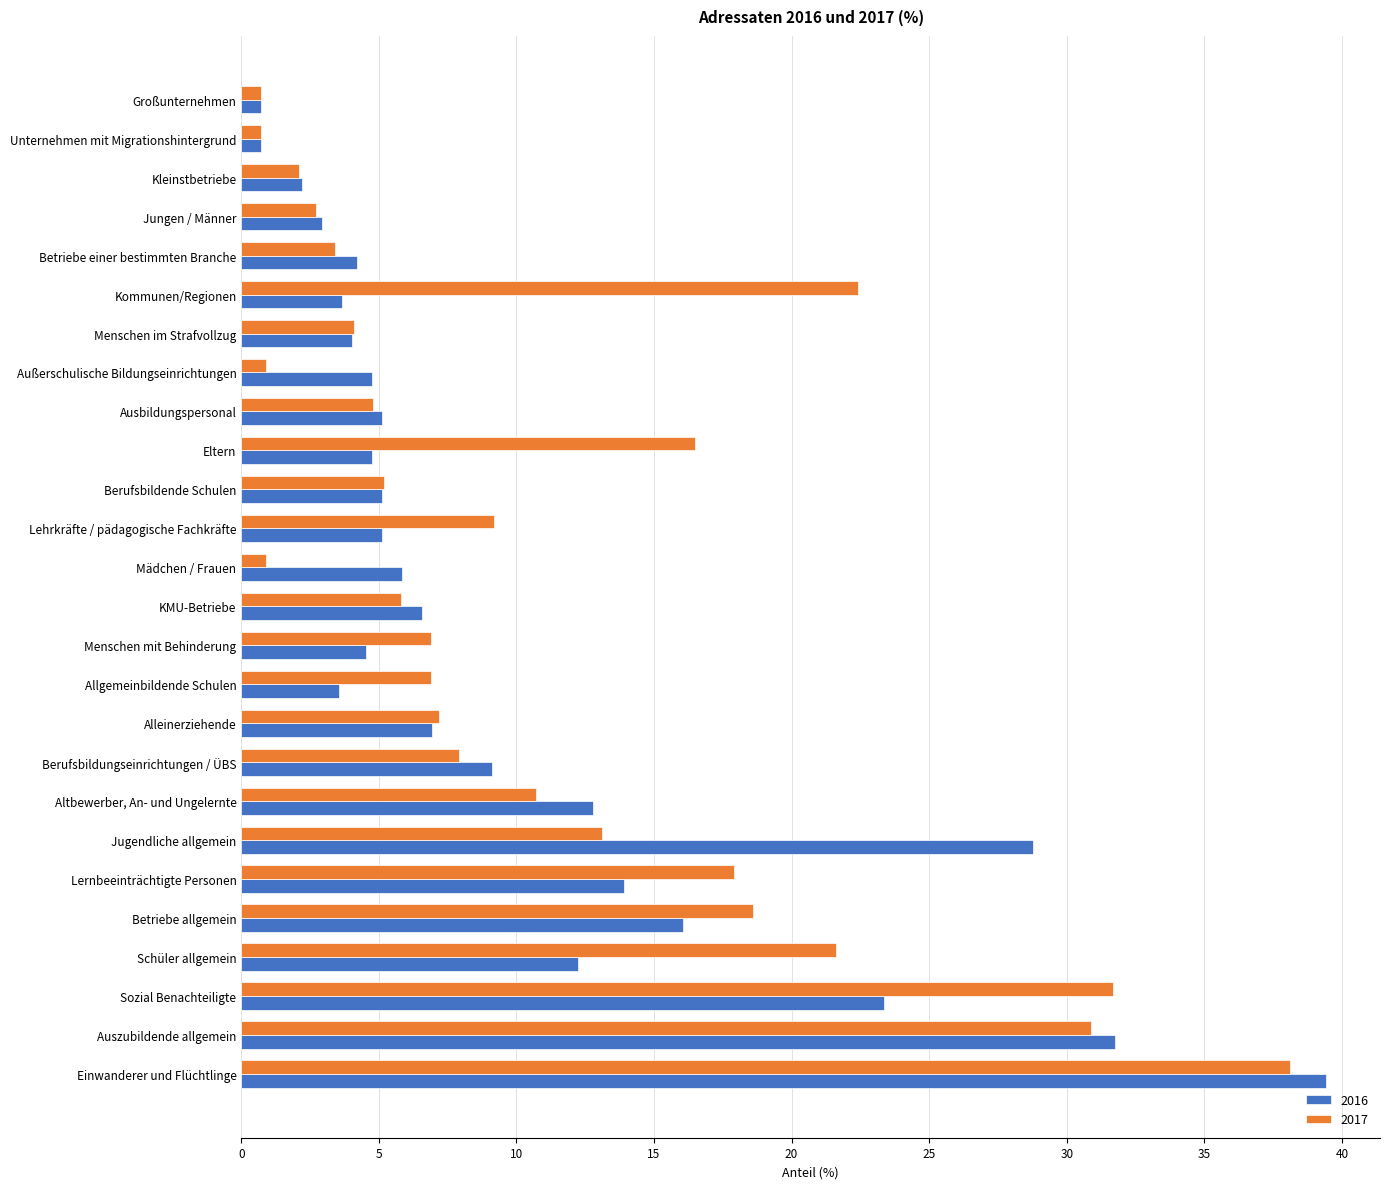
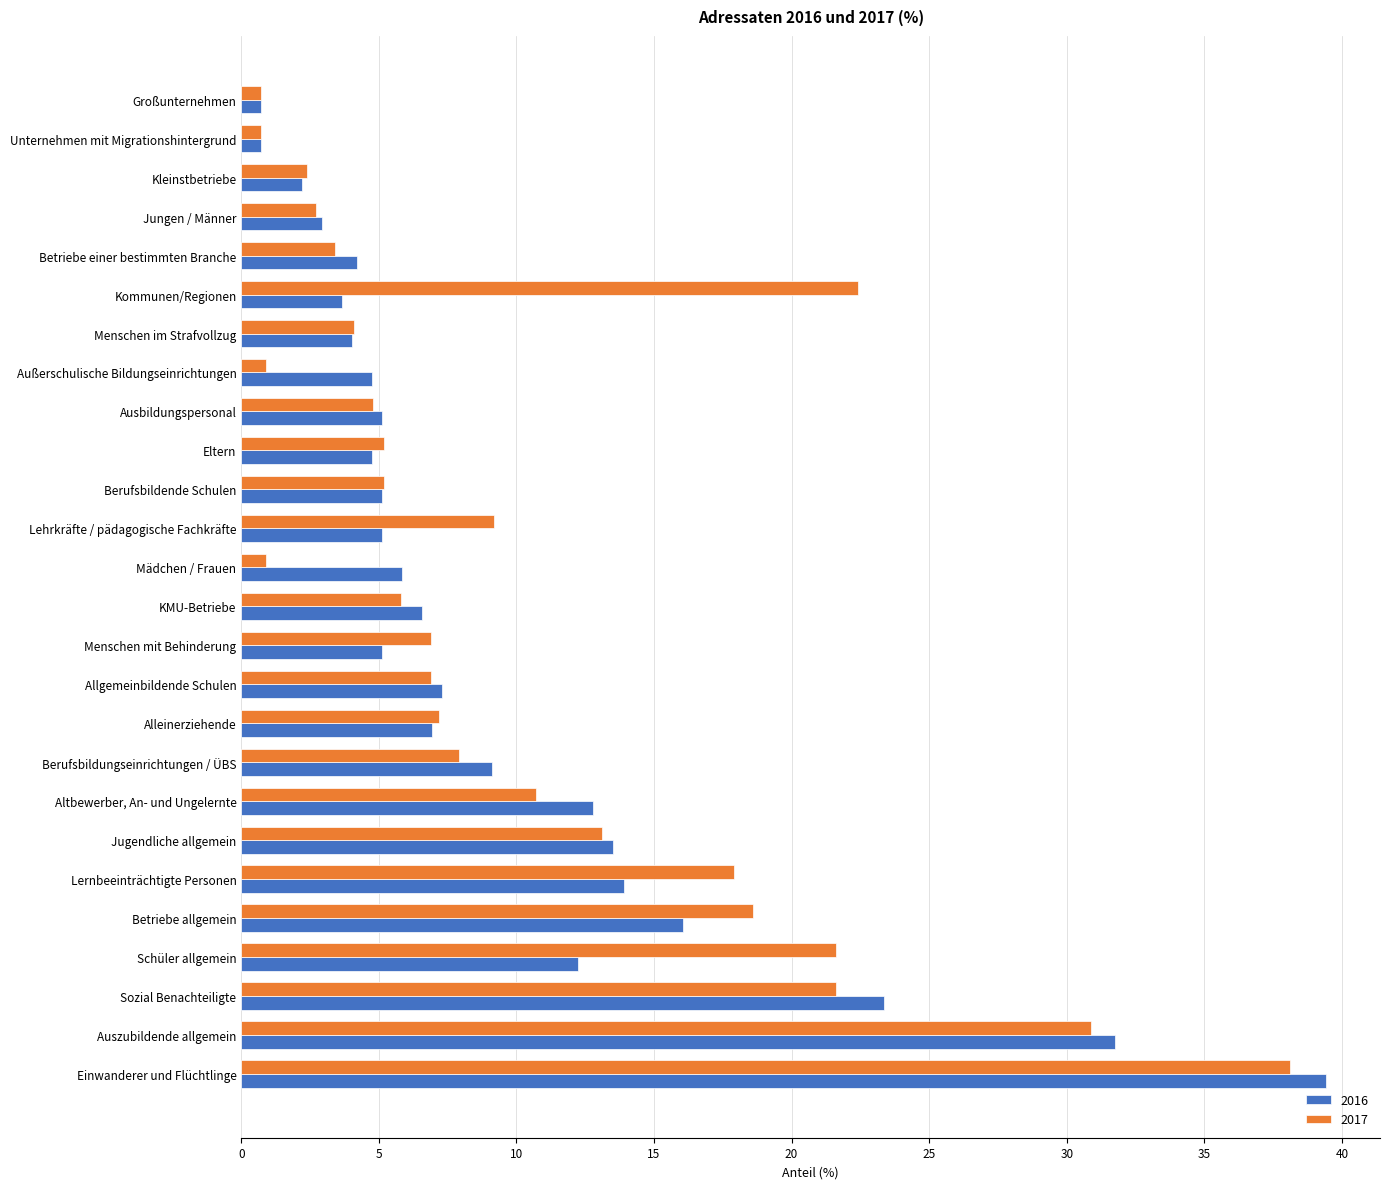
2017, Kleinstbetriebe: 2.1 -> 2.4
2017, Eltern: 16.5 -> 5.2
2016, Menschen mit Behinderung: 4.5 -> 5.1
2016, Allgemeinbildende Schulen: 3.5 -> 7.3
2016, Jugendliche allgemein: 28.8 -> 13.5
2017, Sozial Benachteiligte: 31.7 -> 21.6
